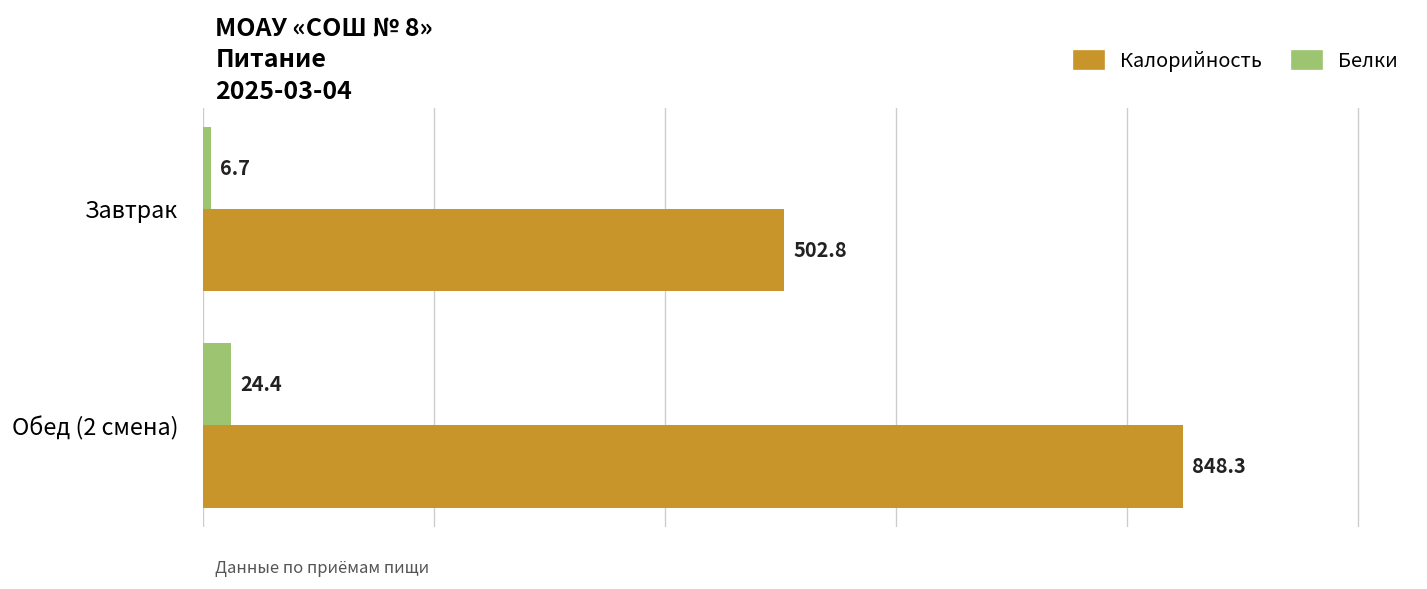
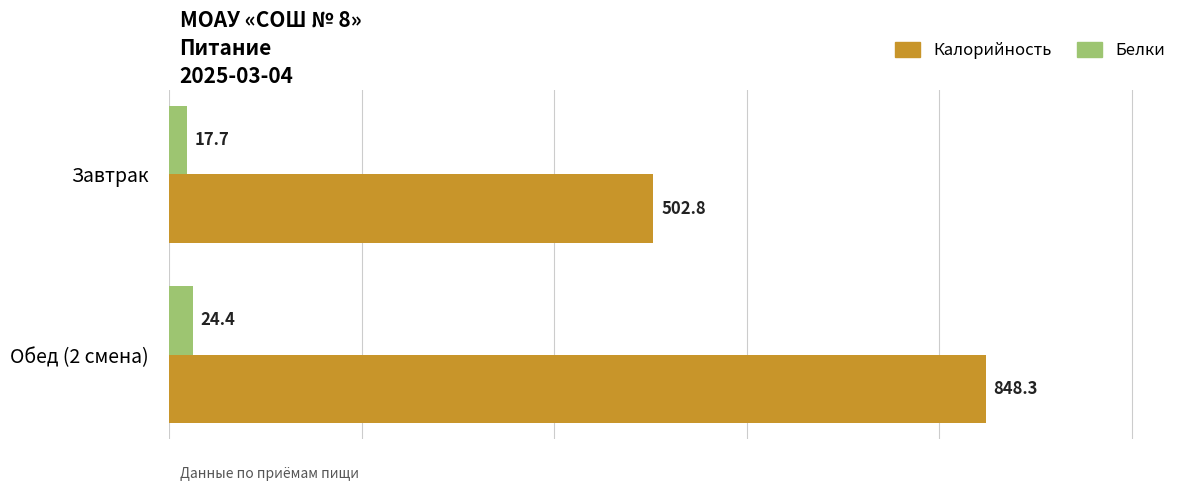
Белки, Завтрак: 6.7 -> 17.7
